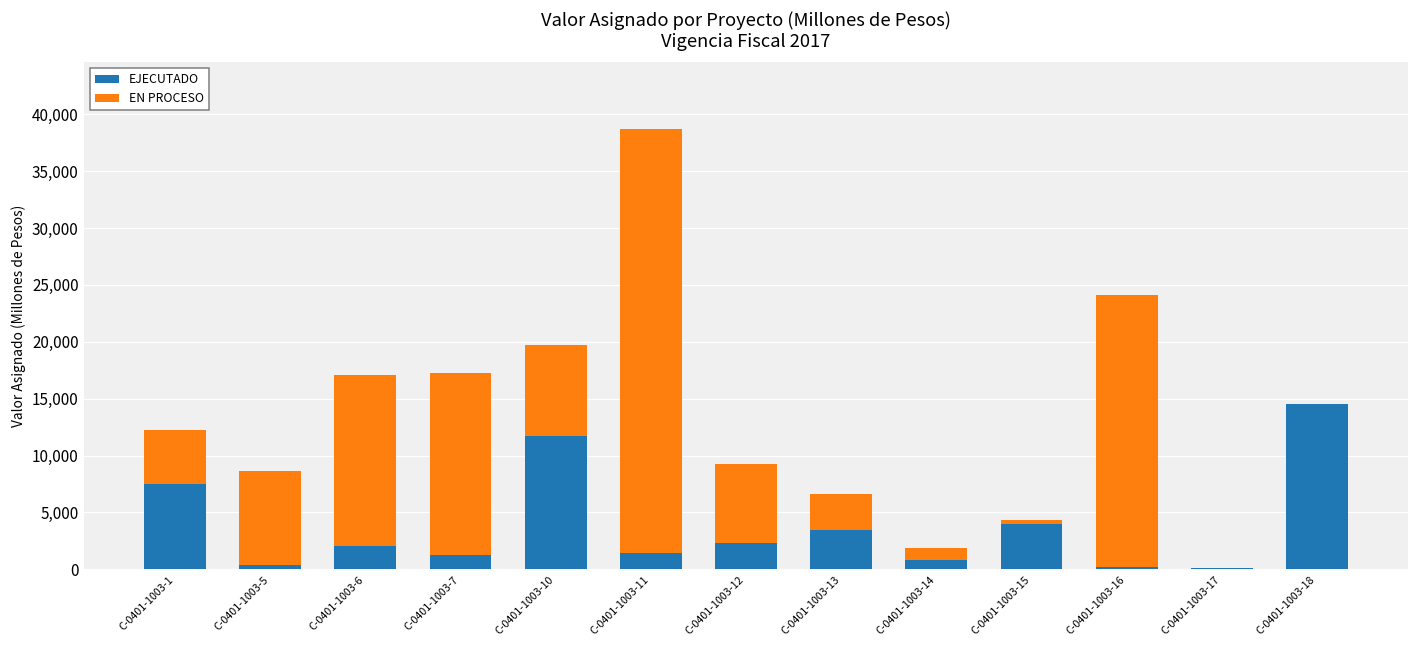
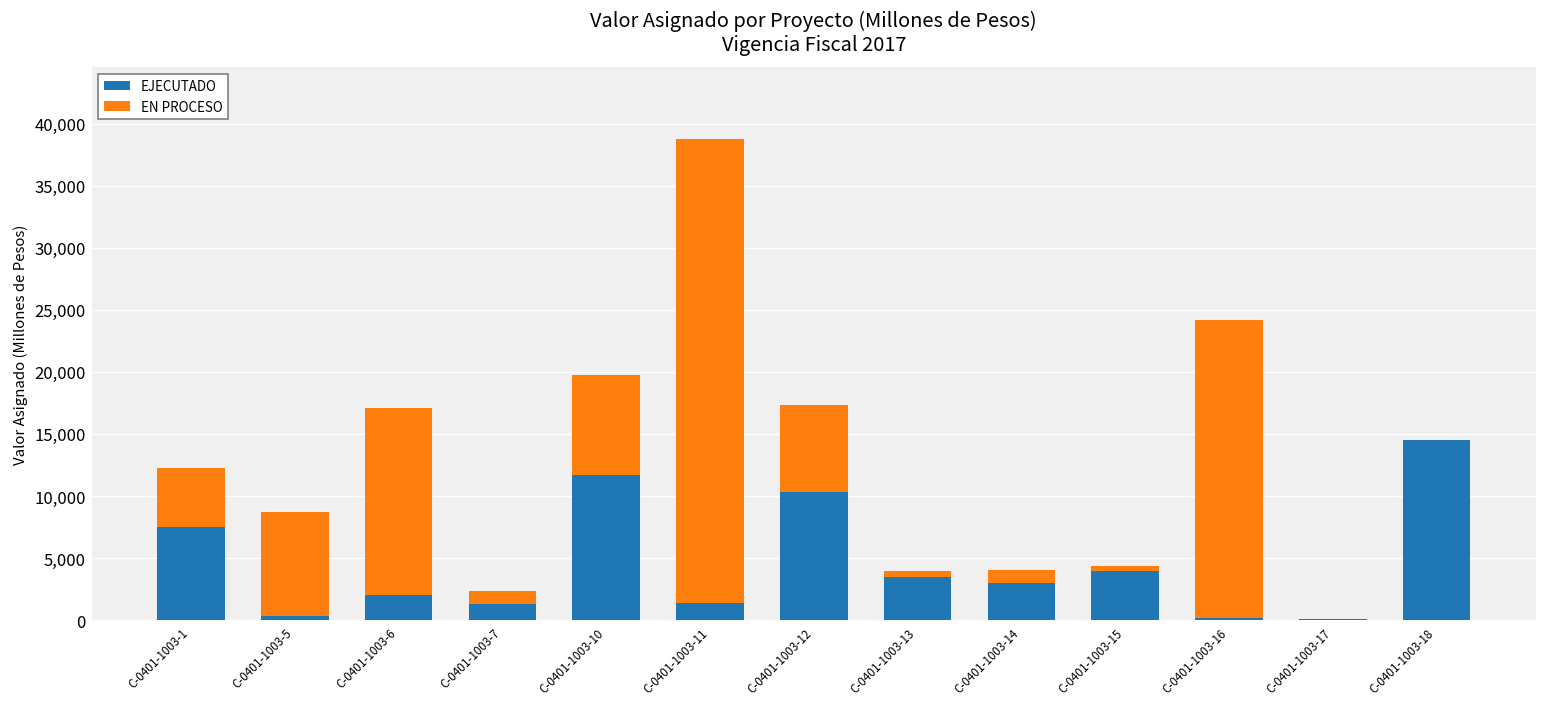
EN PROCESO, C-0401-1003-7: 16,000 -> 1,100
EJECUTADO, C-0401-1003-12: 2,300 -> 10,300
EN PROCESO, C-0401-1003-13: 3,100 -> 400
EJECUTADO, C-0401-1003-14: 800 -> 3,000
